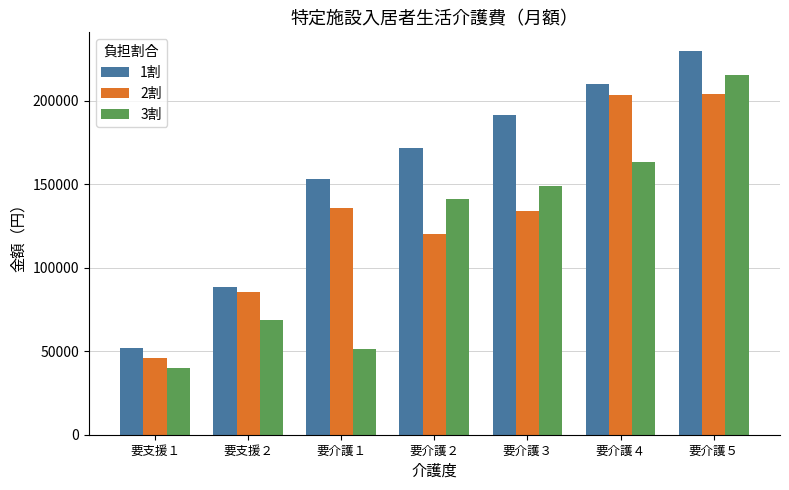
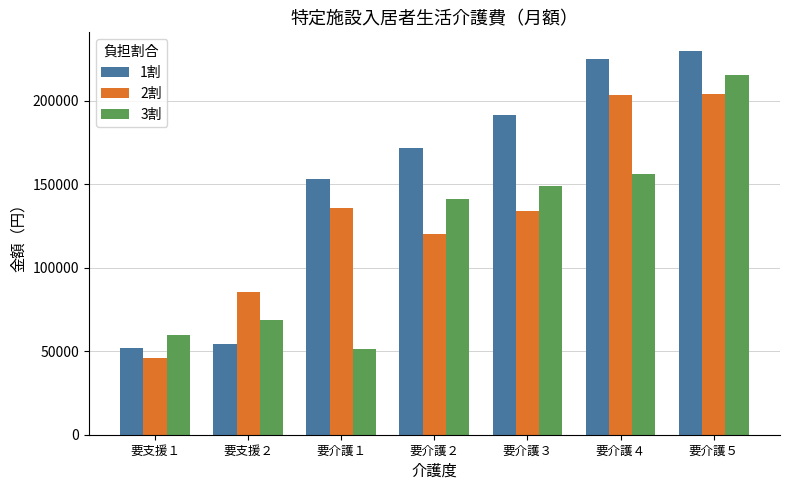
3割, 要支援１: 40000 -> 60000
1割, 要支援２: 89000 -> 54000
1割, 要介護４: 210000 -> 225000
3割, 要介護４: 163000 -> 156000
